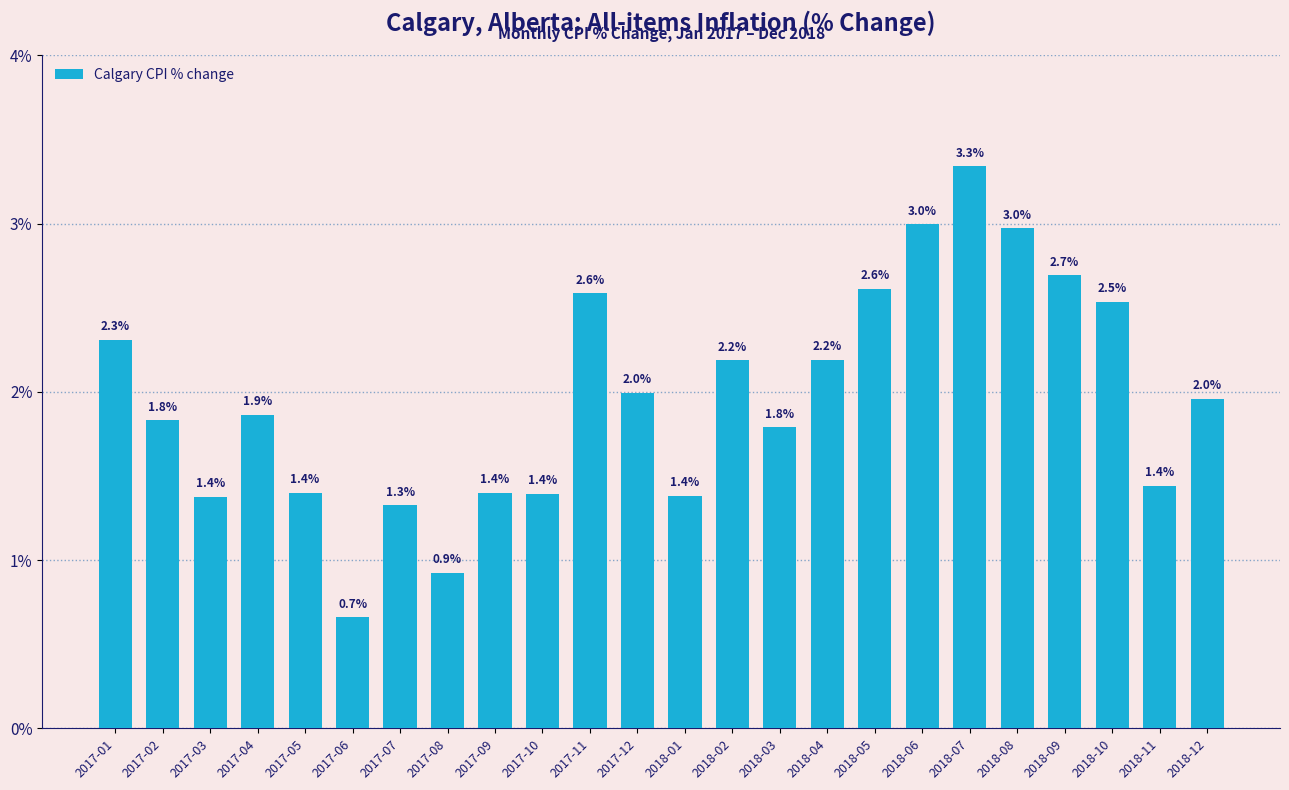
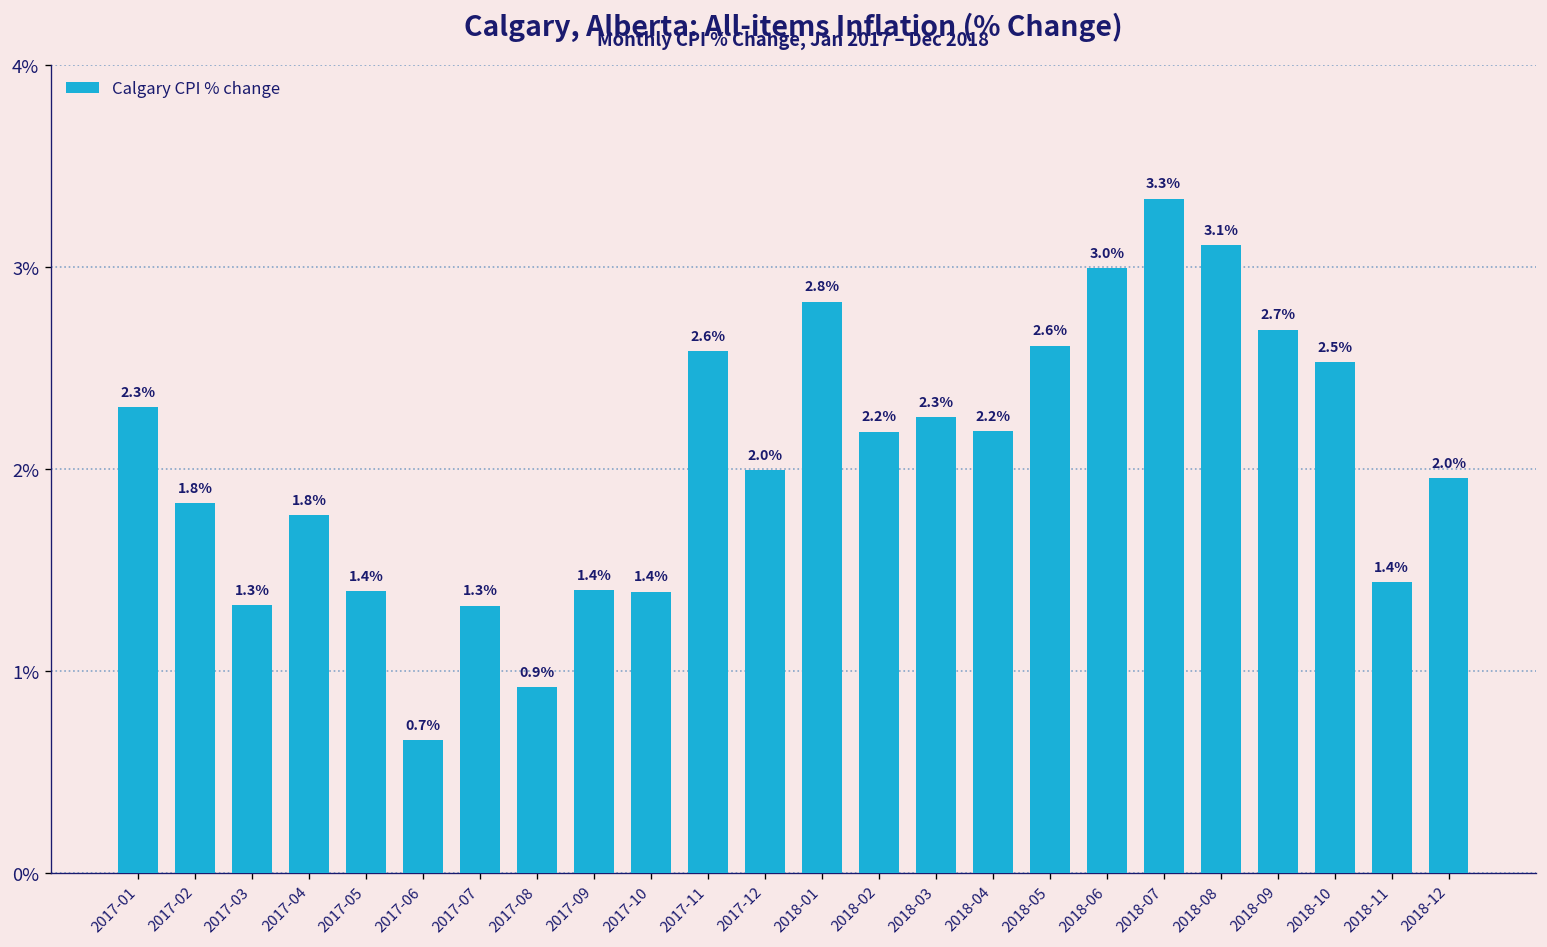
2017-03: 1.4% -> 1.3%
2017-04: 1.9% -> 1.8%
2018-01: 1.4% -> 2.8%
2018-03: 1.8% -> 2.3%
2018-08: 3.0% -> 3.1%
